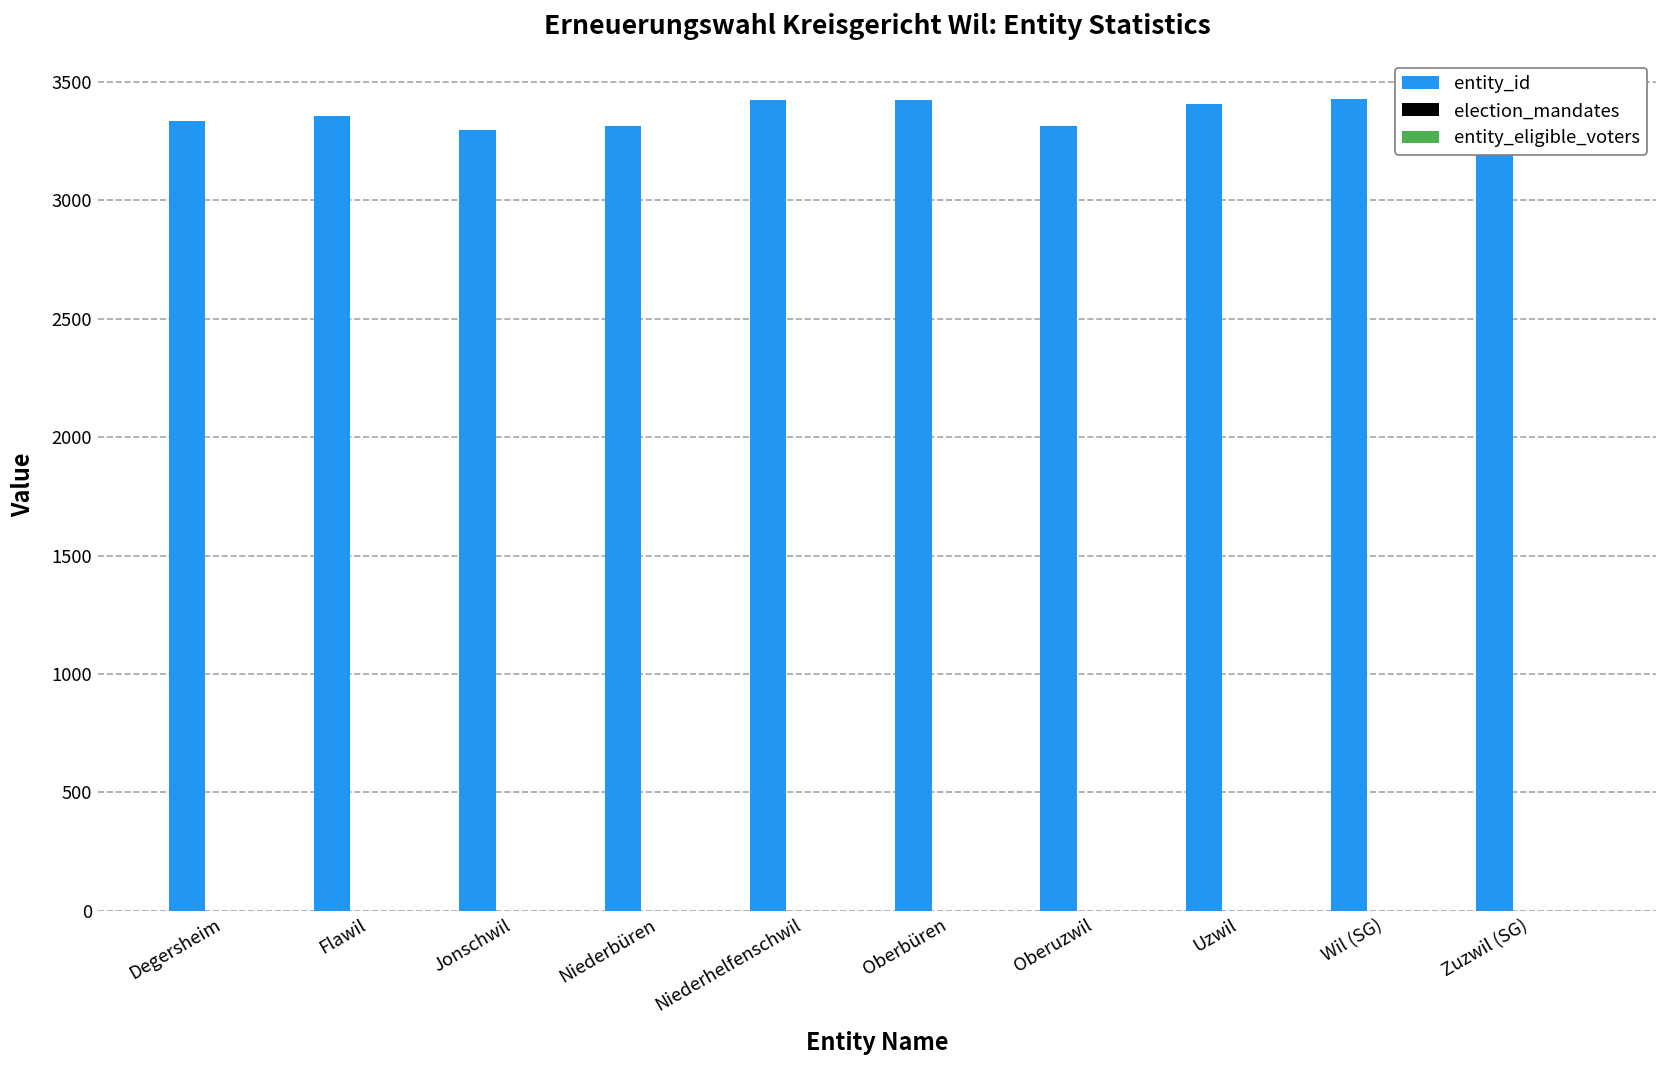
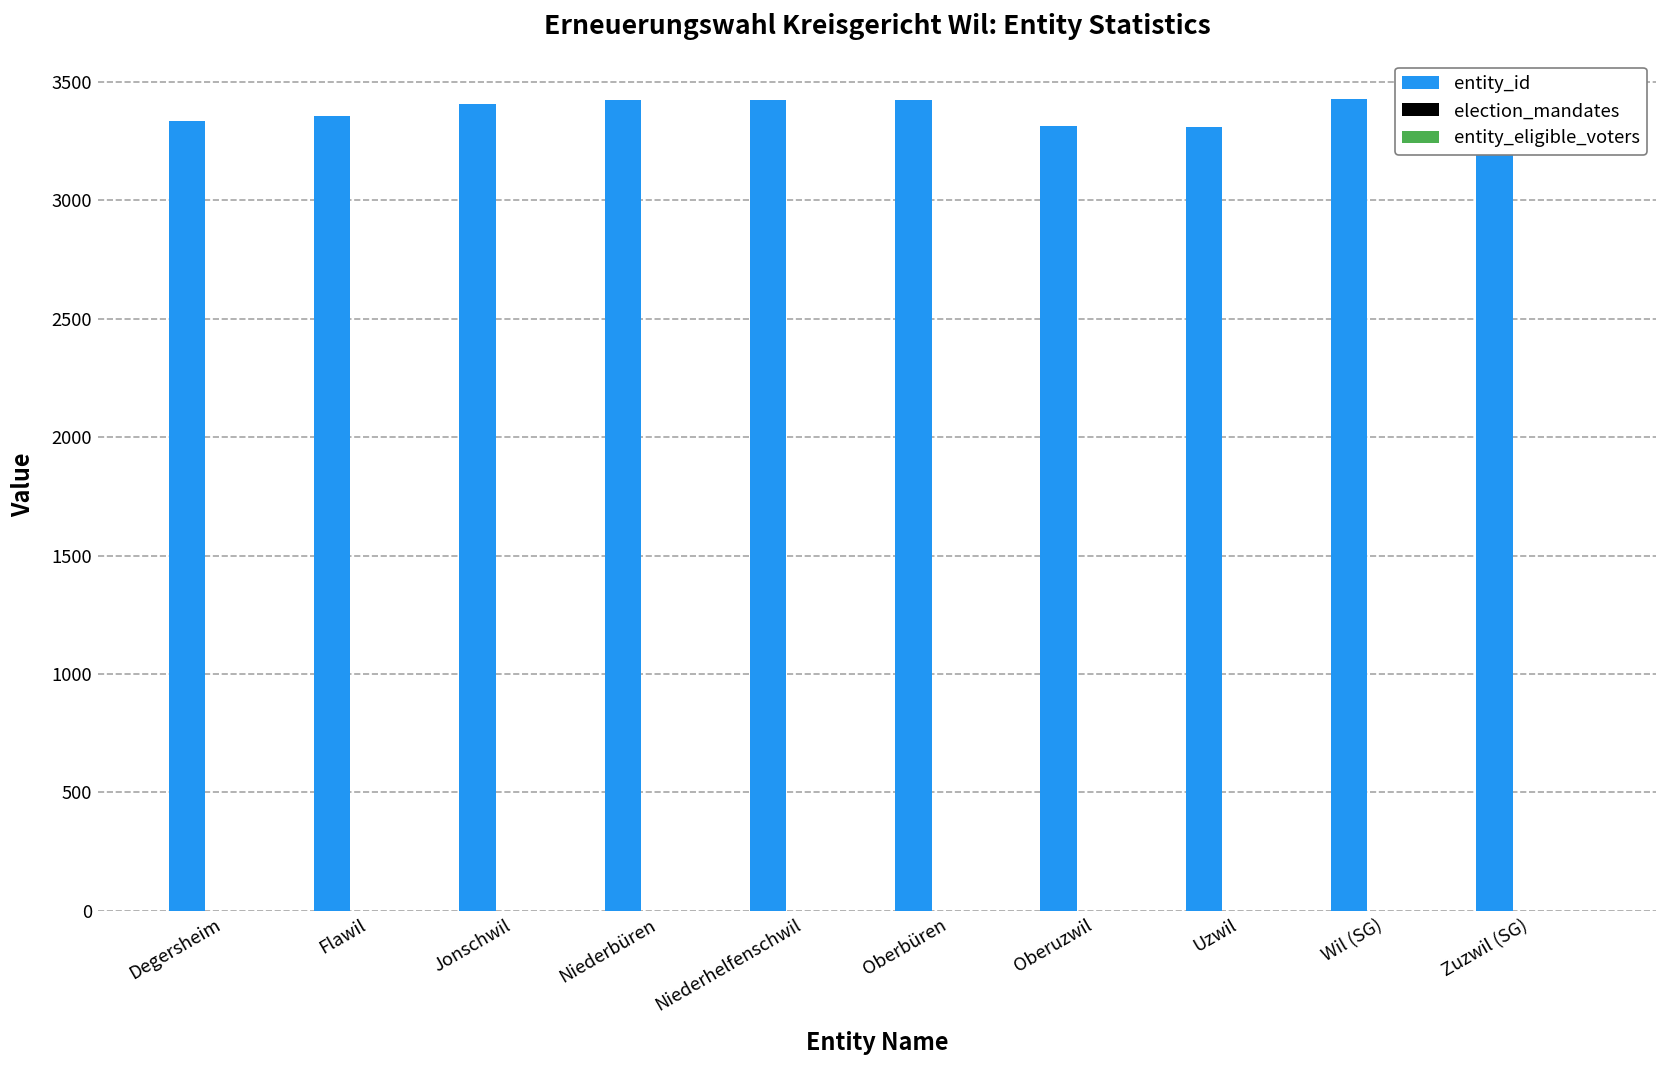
entity_id, Jonschwil: 3300 -> 3410
entity_id, Niederbüren: 3320 -> 3420
entity_id, Uzwil: 3410 -> 3310
